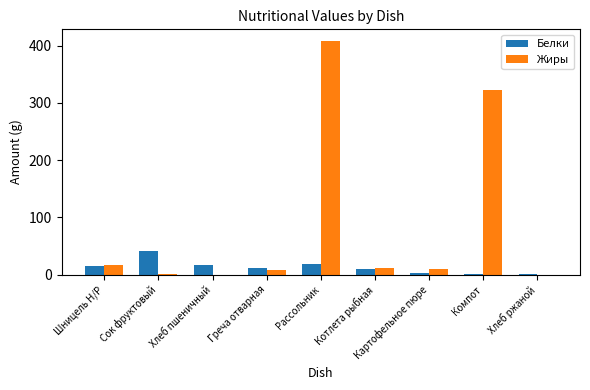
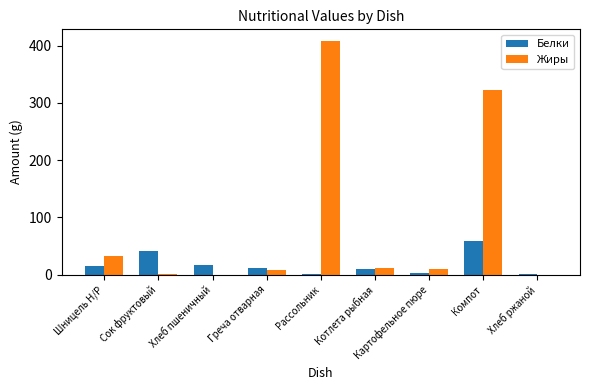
Жиры, Шницель Н/Р: 20 -> 30
Белки, Рассольник: 20 -> 0
Белки, Компот: 0 -> 60
